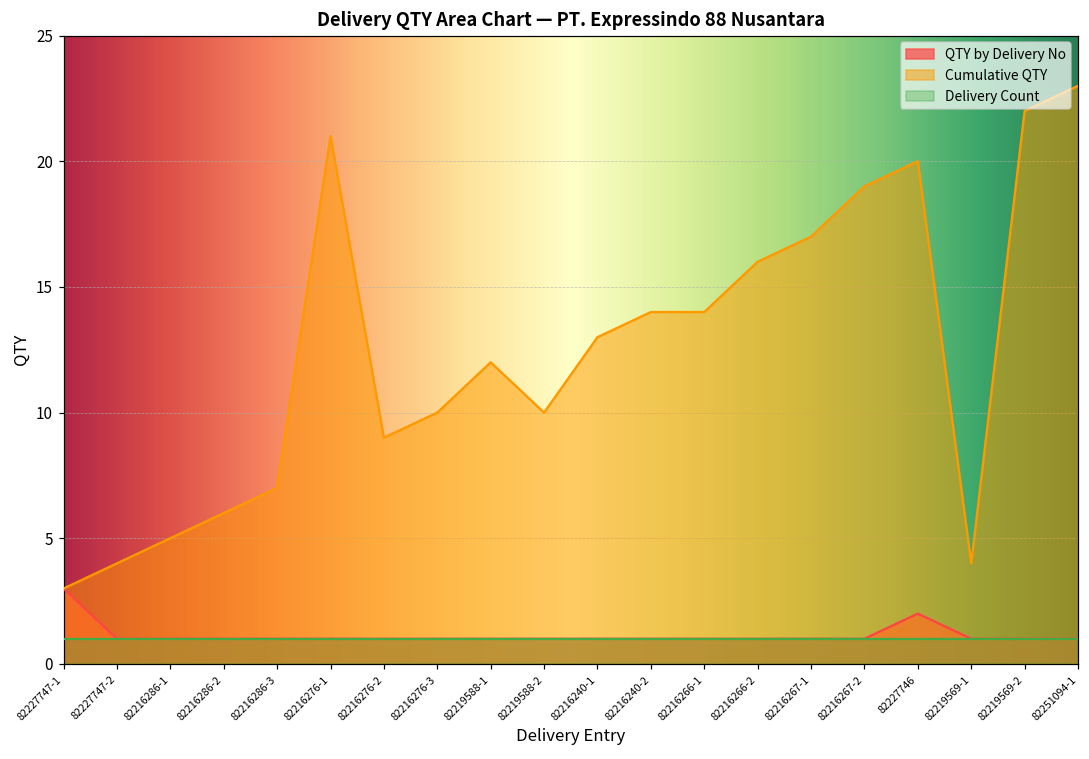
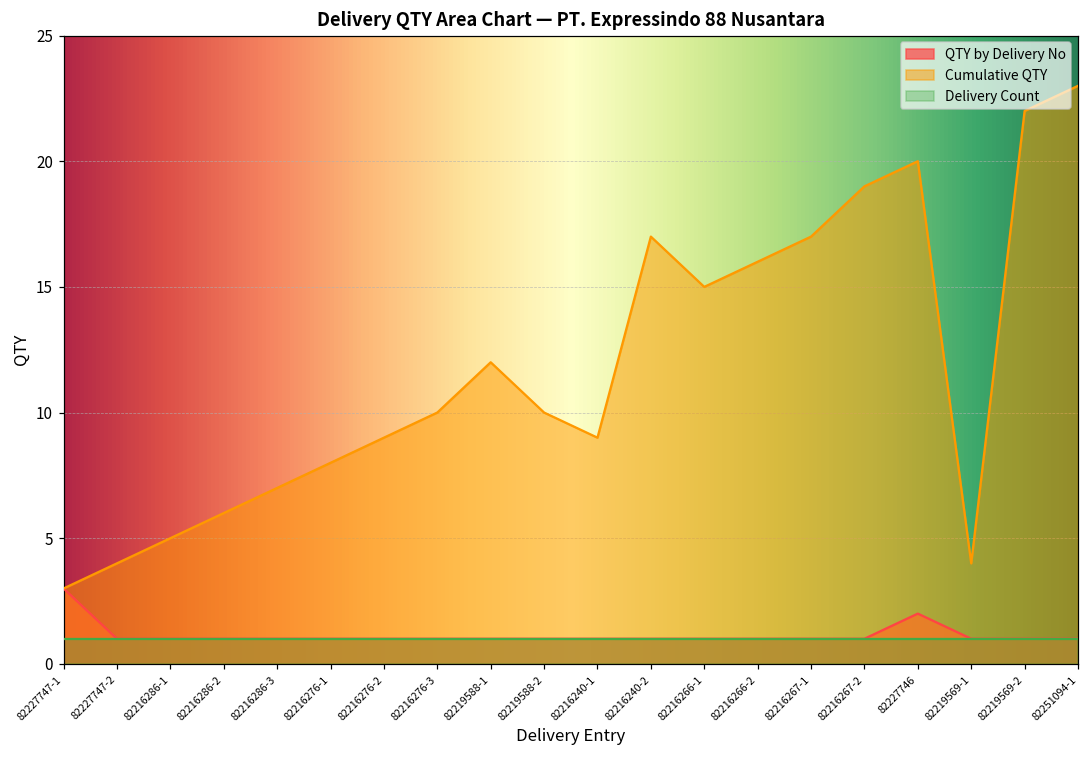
Cumulative QTY, 82216276-1: 21 -> 8
Cumulative QTY, 82216240-1: 13 -> 9
Cumulative QTY, 82216240-2: 14 -> 17
Cumulative QTY, 82216266-1: 14 -> 15
